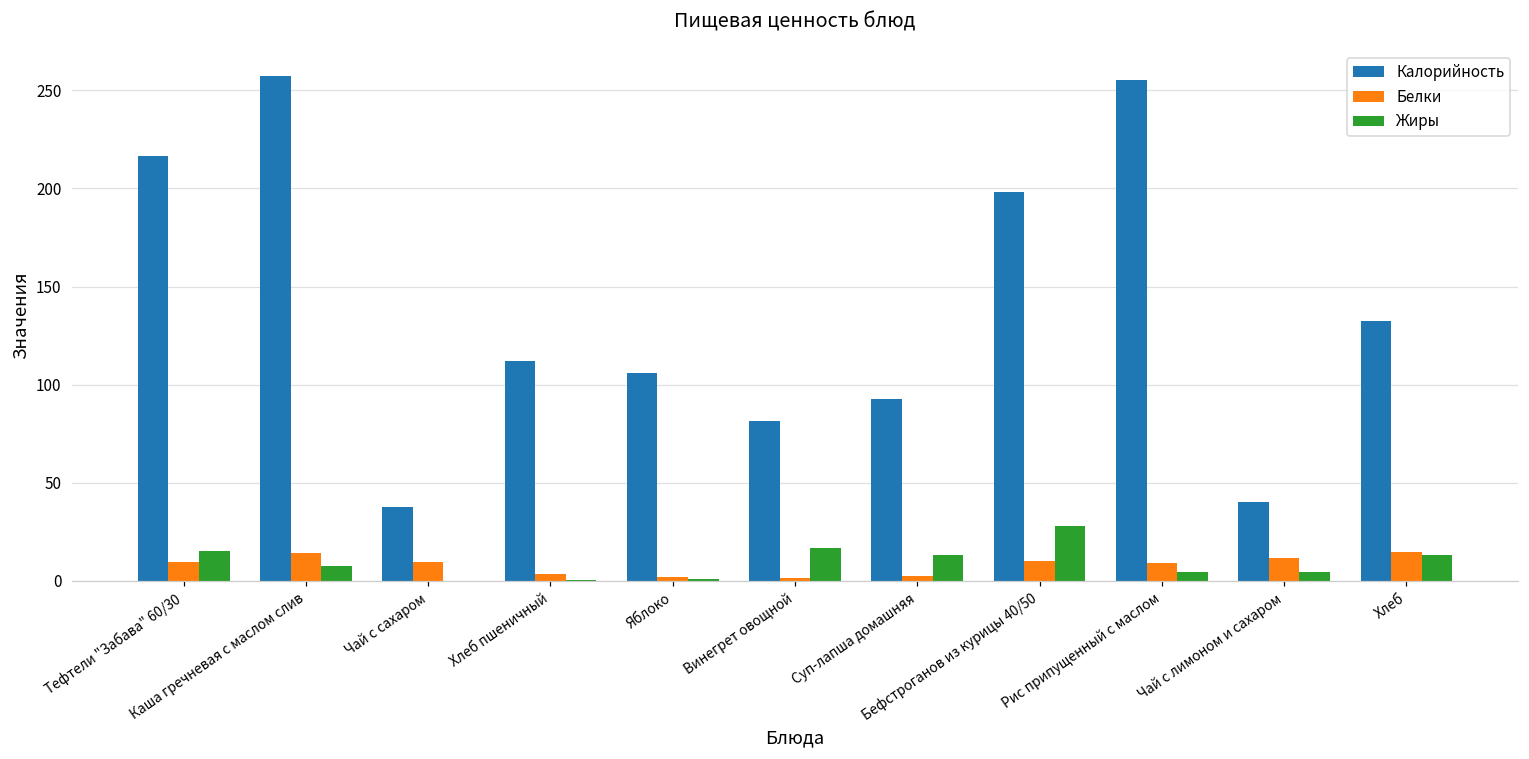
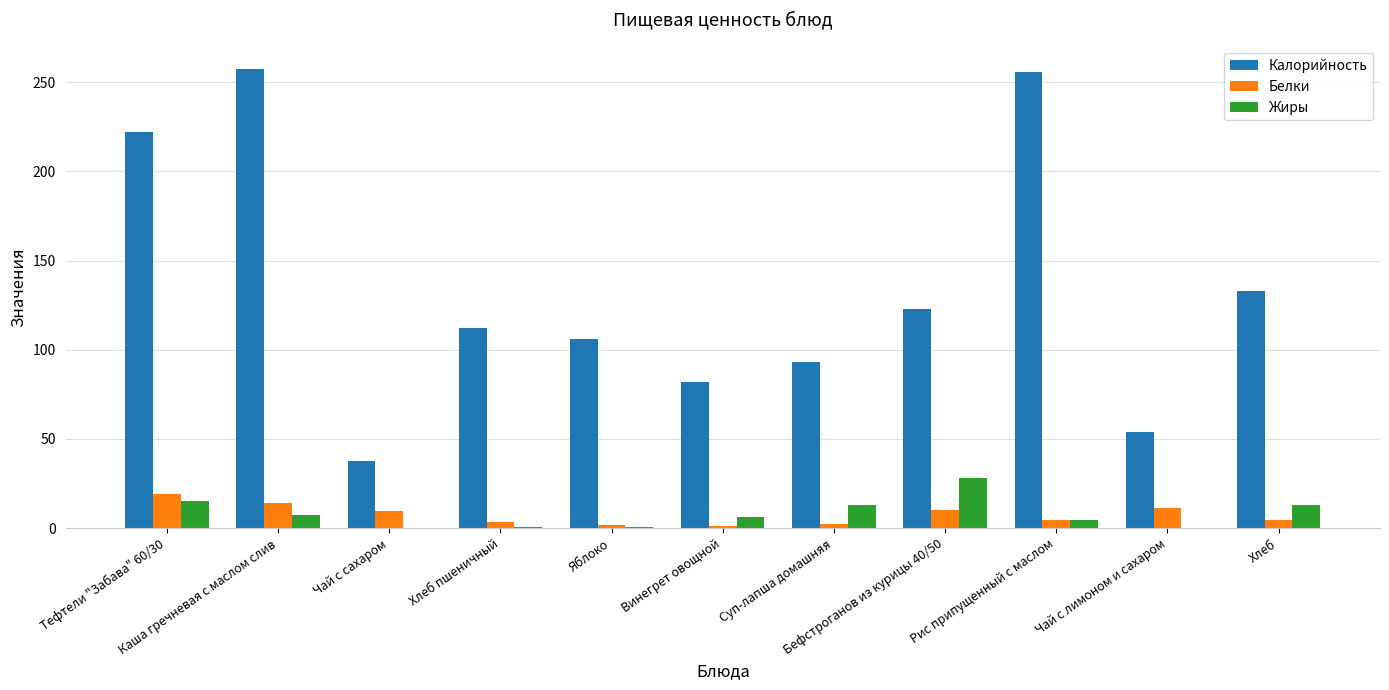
Калорийность, Тефтели "Забава" 60/30: 217 -> 222
Белки, Тефтели "Забава" 60/30: 10 -> 19
Жиры, Винегрет овощной: 17 -> 6
Калорийность, Бефстроганов из курицы 40/50: 198 -> 123
Белки, Рис припущенный с маслом: 9 -> 4
Калорийность, Чай с лимоном и сахаром: 40 -> 54
Жиры, Чай с лимоном и сахаром: 5 -> 0
Белки, Хлеб: 15 -> 5
